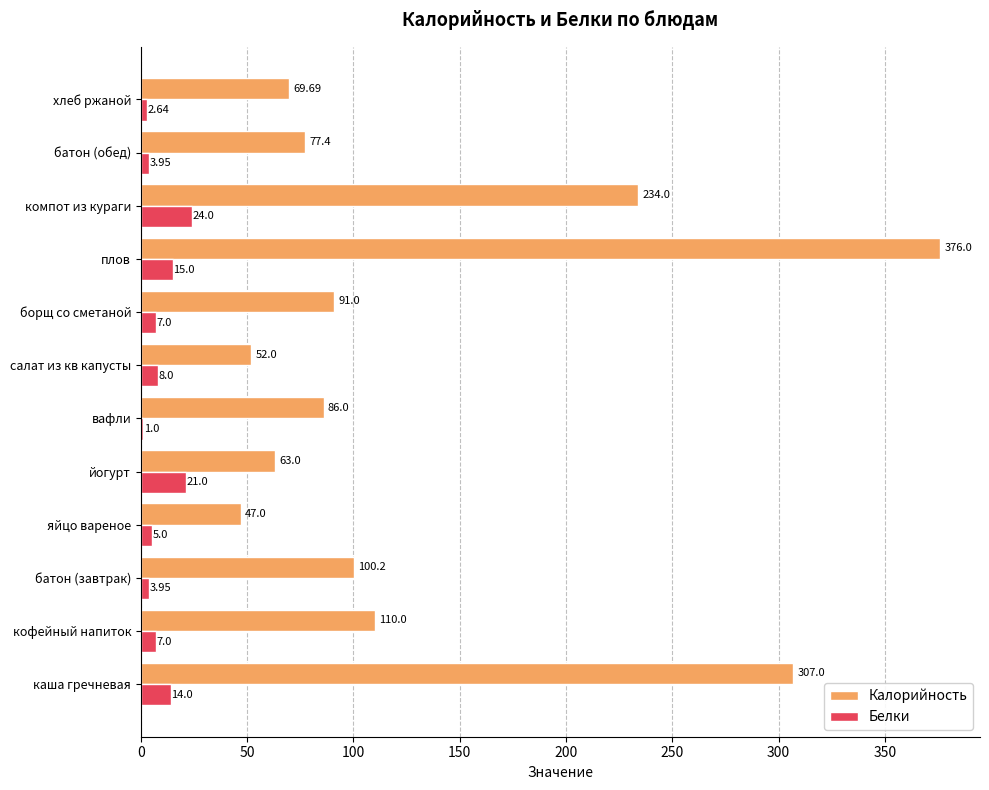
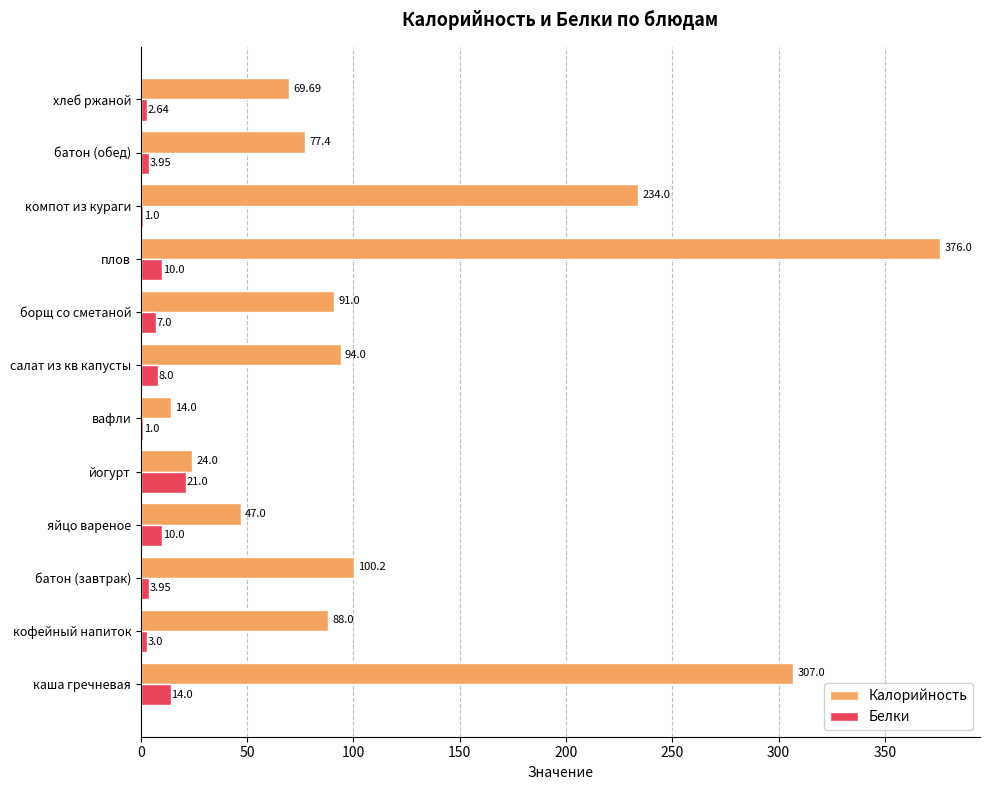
Белки, компот из кураги: 24.0 -> 1.0
Белки, плов: 15.0 -> 10.0
Калорийность, салат из кв капусты: 52.0 -> 94.0
Калорийность, вафли: 86.0 -> 14.0
Калорийность, йогурт: 63.0 -> 24.0
Белки, яйцо вареное: 5.0 -> 10.0
Калорийность, кофейный напиток: 110.0 -> 88.0
Белки, кофейный напиток: 7.0 -> 3.0
